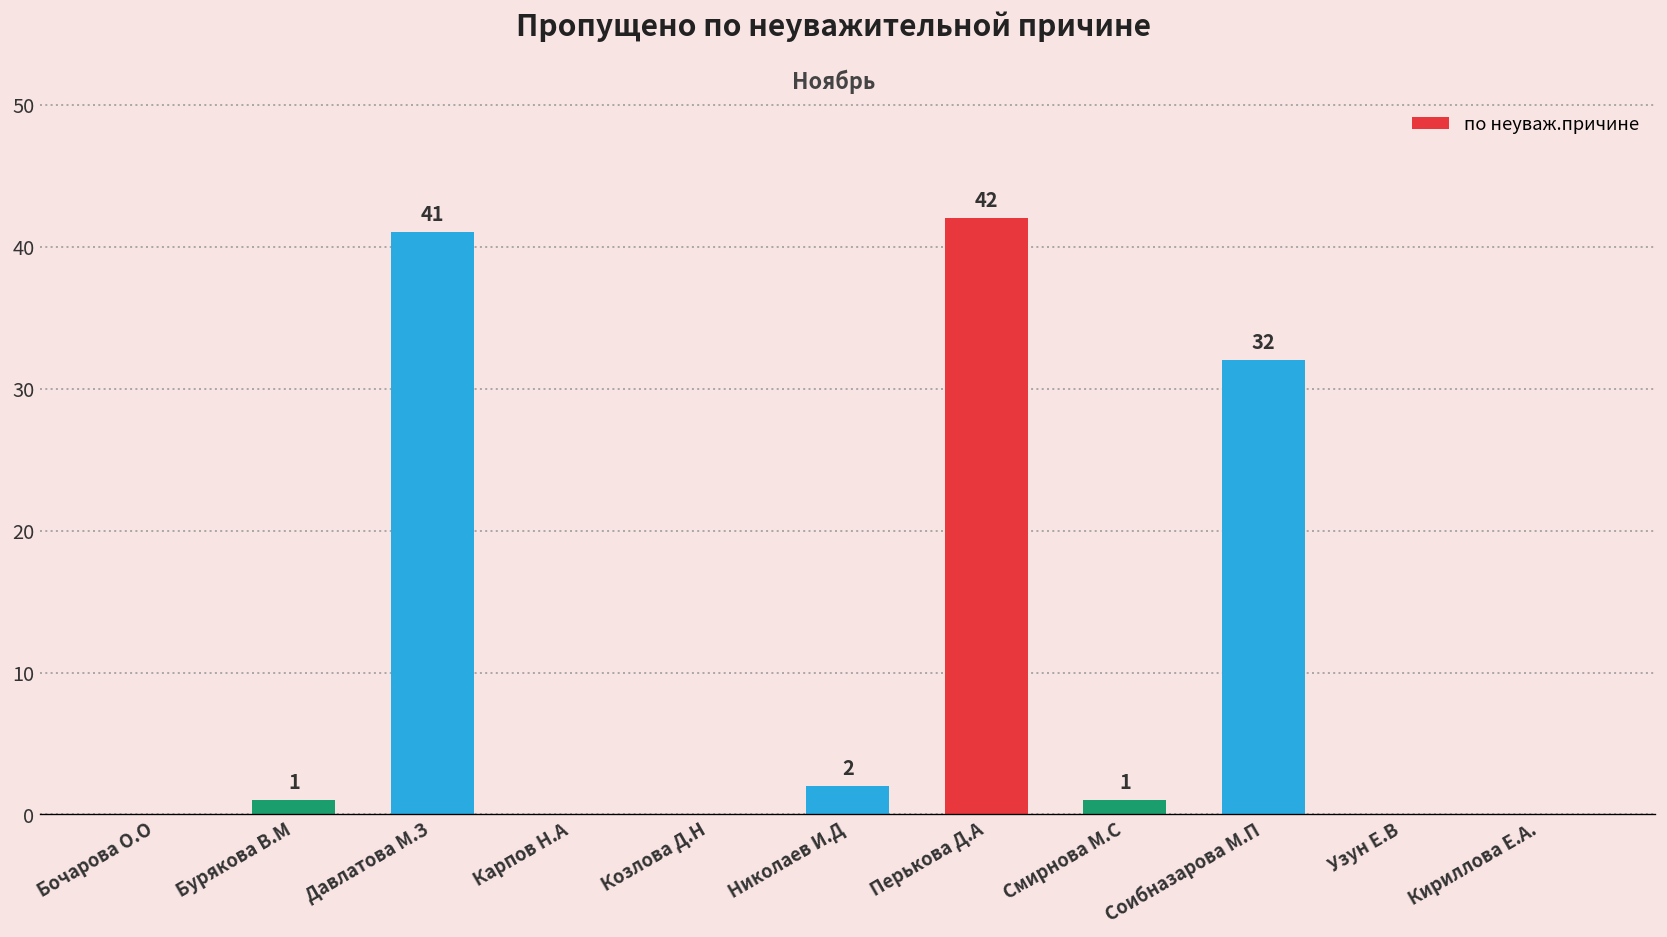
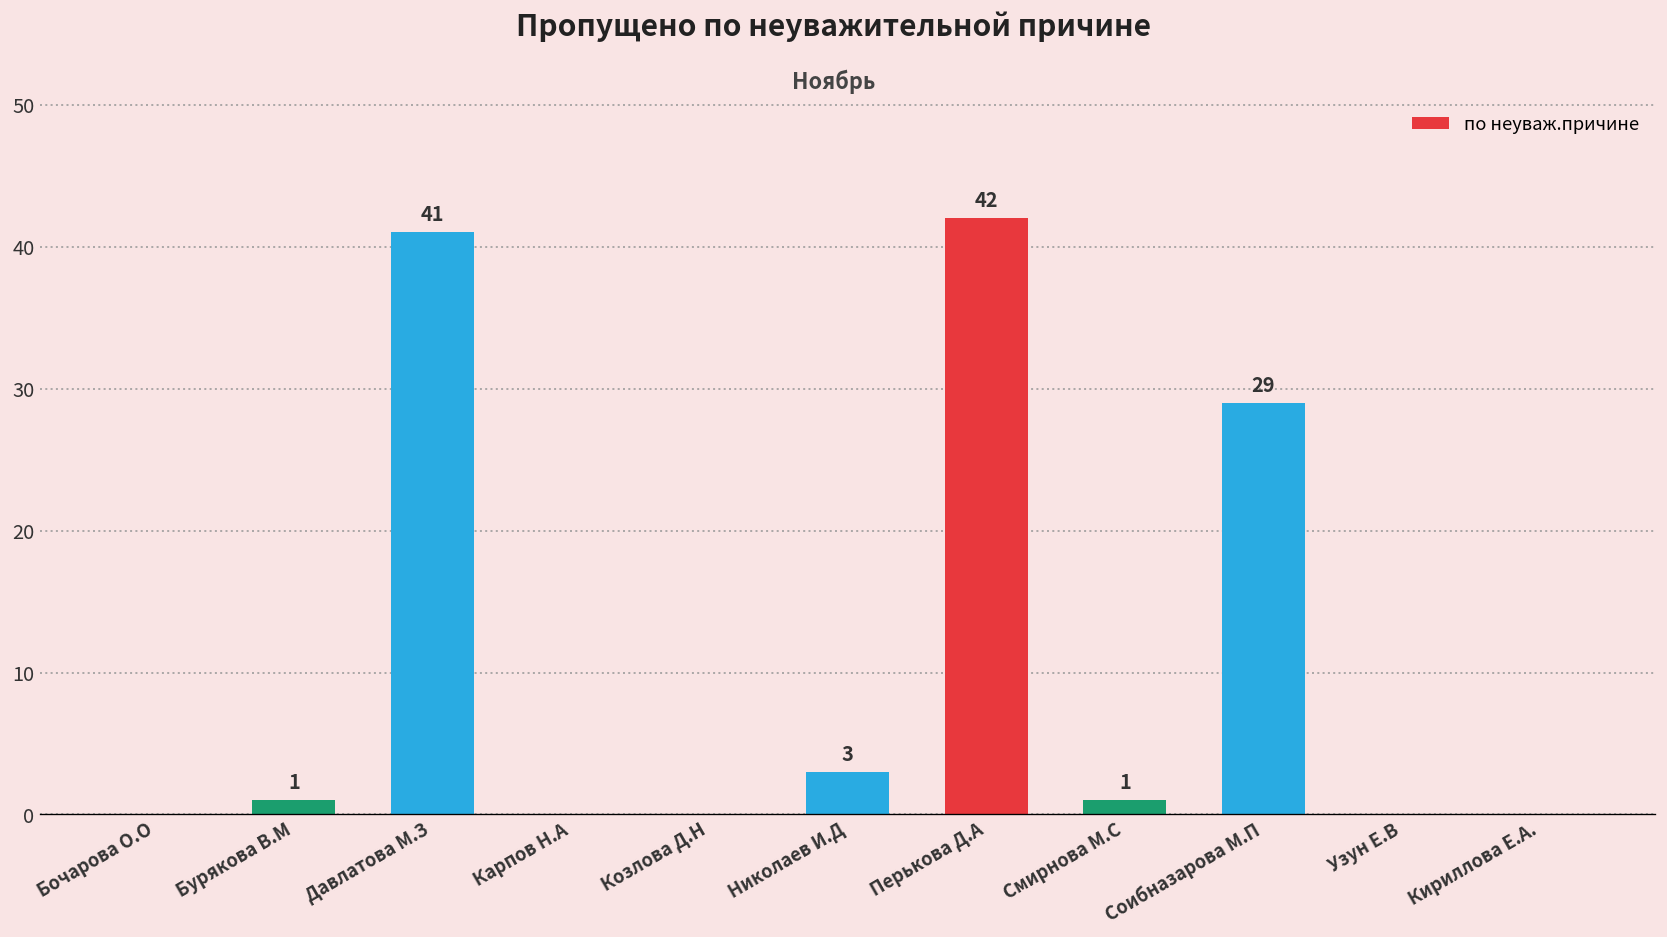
Николаев И.Д: 2 -> 3
Соибназарова М.П: 32 -> 29
